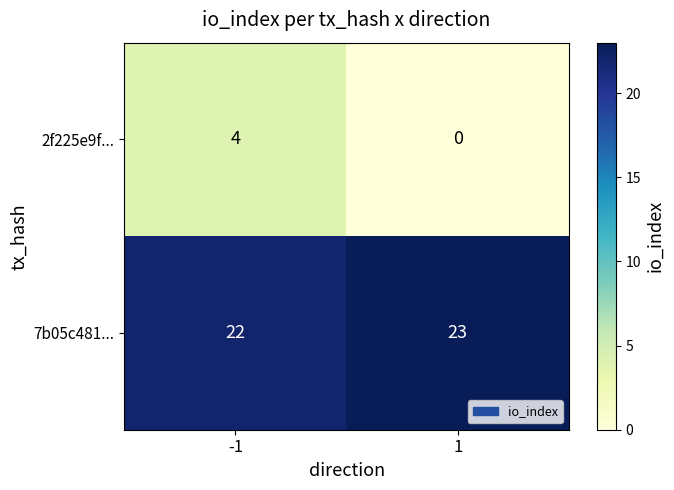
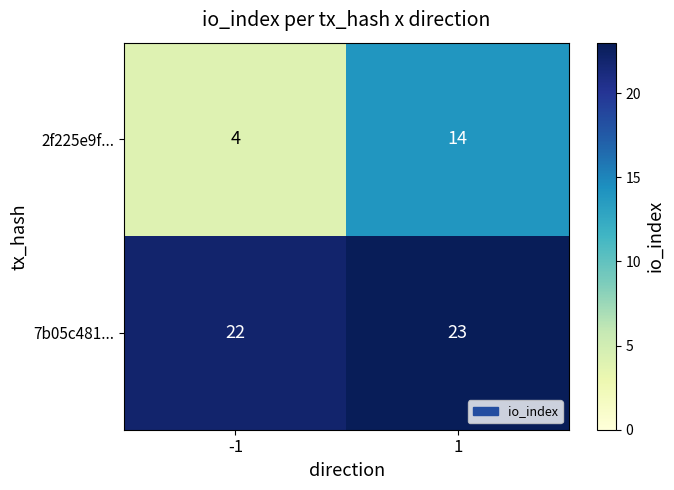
2f225e9f..., 1: 0 -> 14
